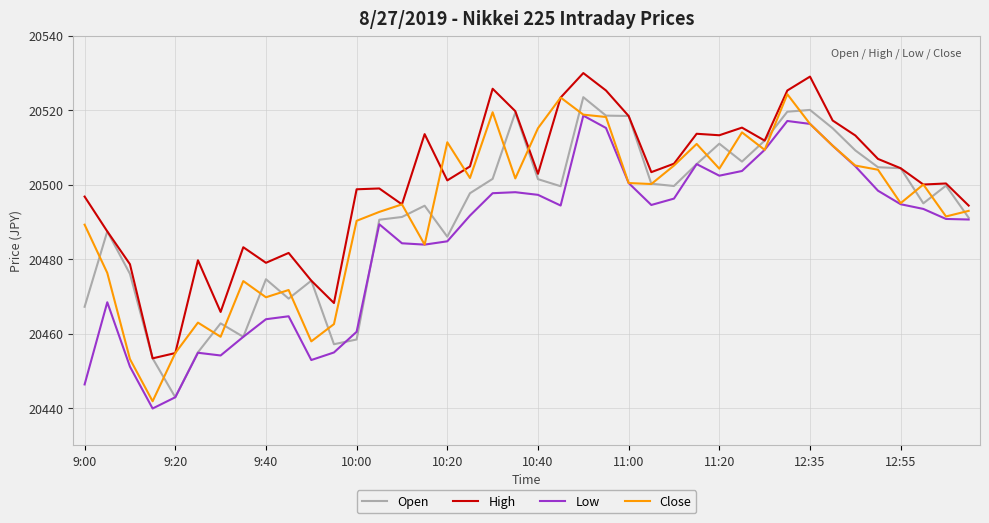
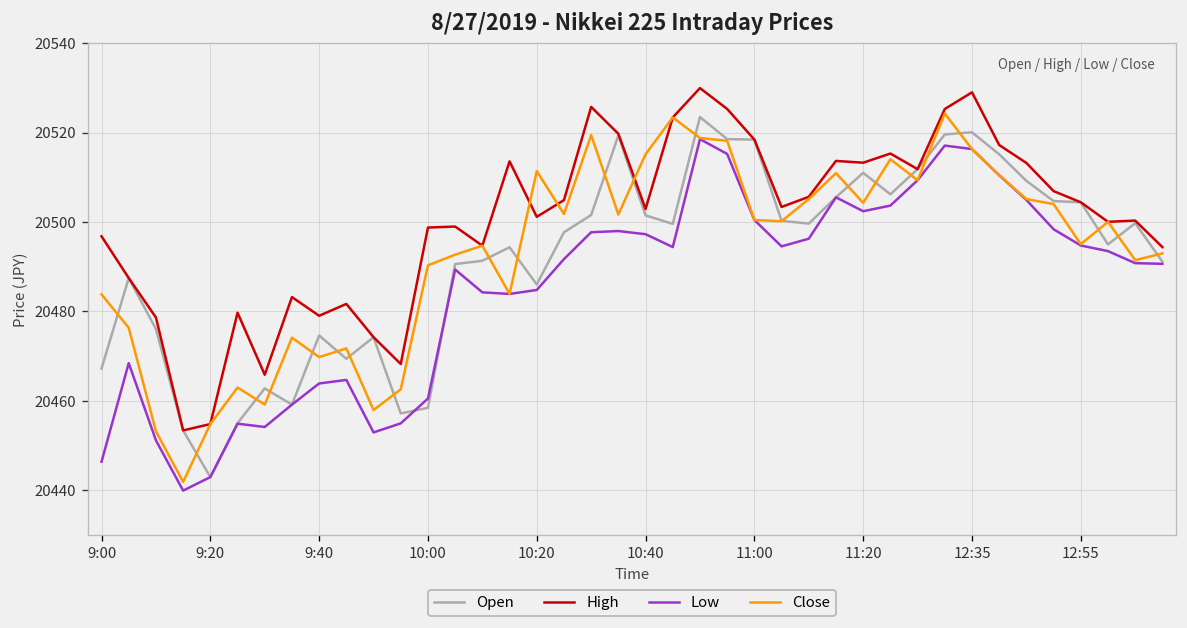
Close, 9:00: 20489 -> 20484
